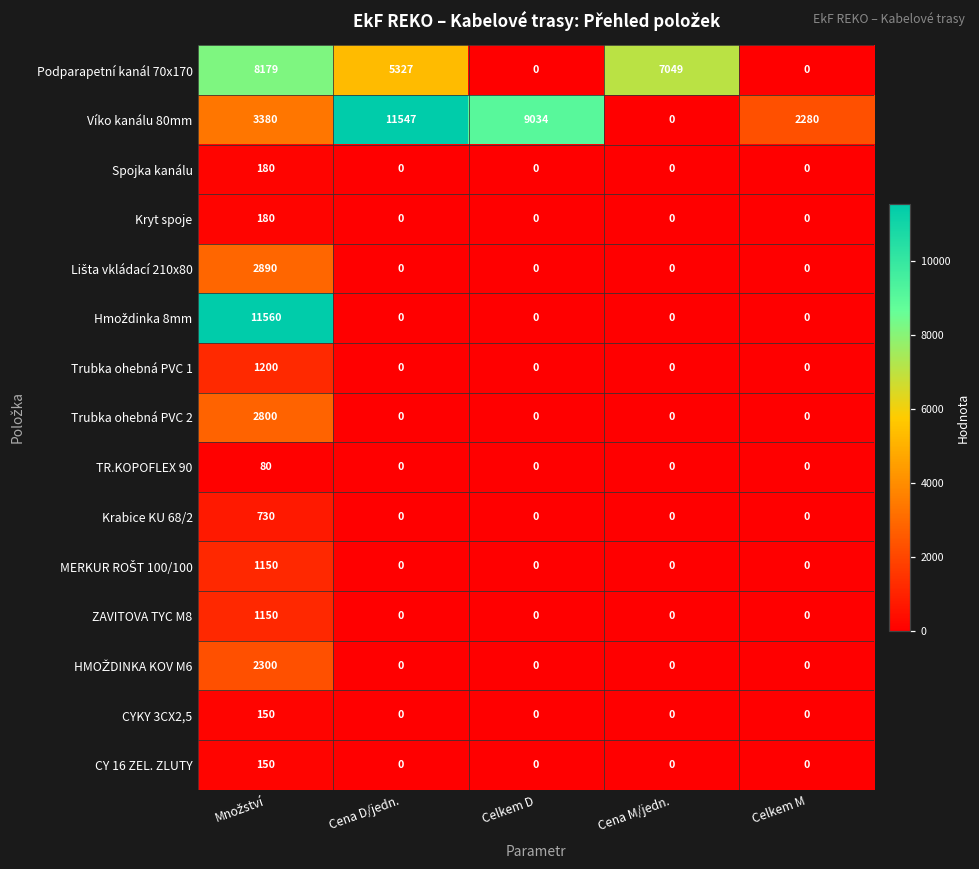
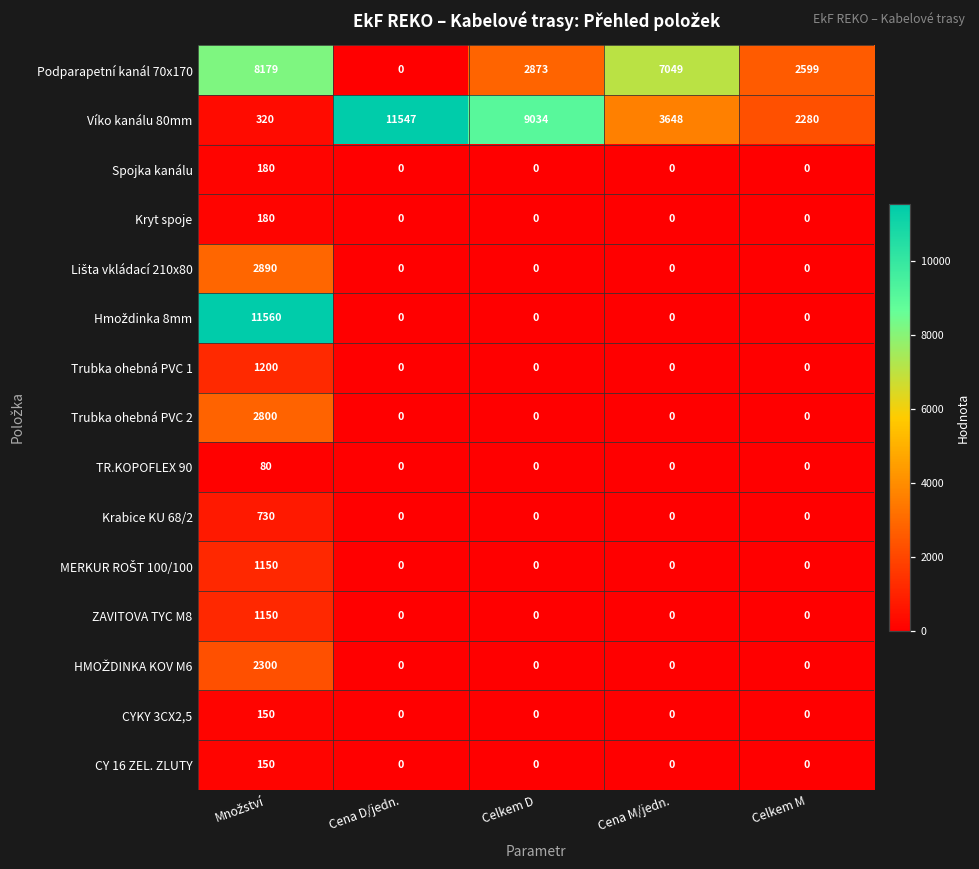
Podparapetní kanál 70x170, Cena D/jedn.: 5327 -> 0
Podparapetní kanál 70x170, Celkem D: 0 -> 2873
Podparapetní kanál 70x170, Celkem M: 0 -> 2599
Víko kanálu 80mm, Množství: 3380 -> 320
Víko kanálu 80mm, Cena M/jedn.: 0 -> 3648
